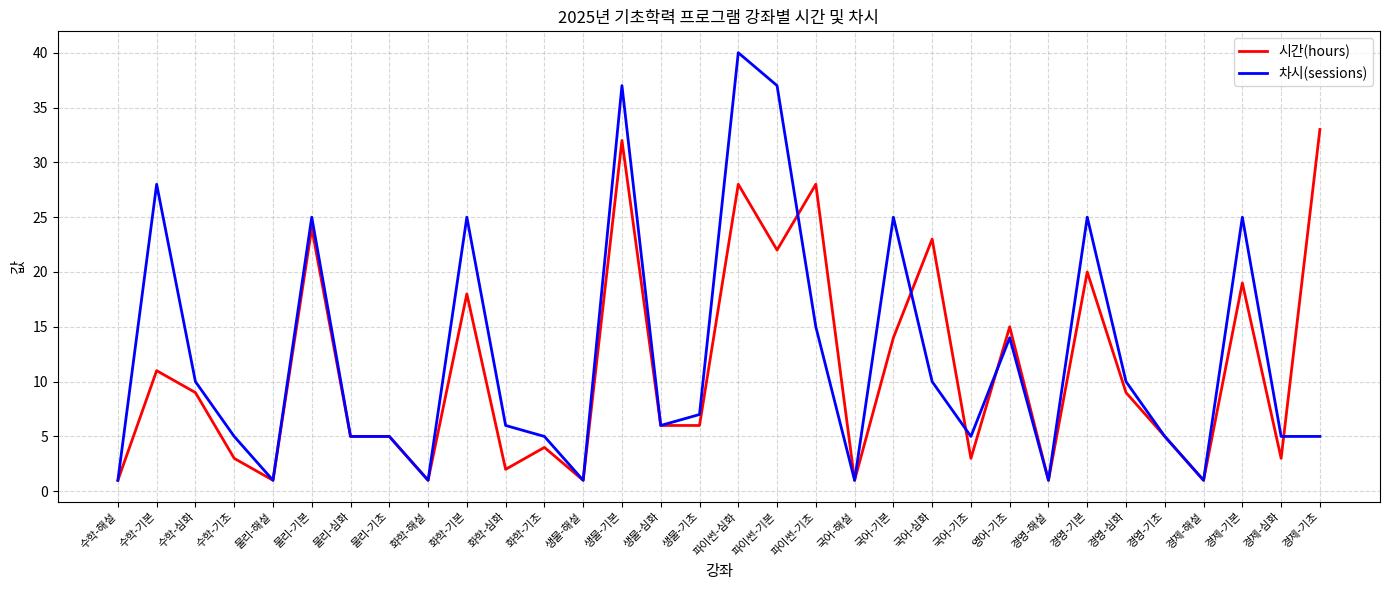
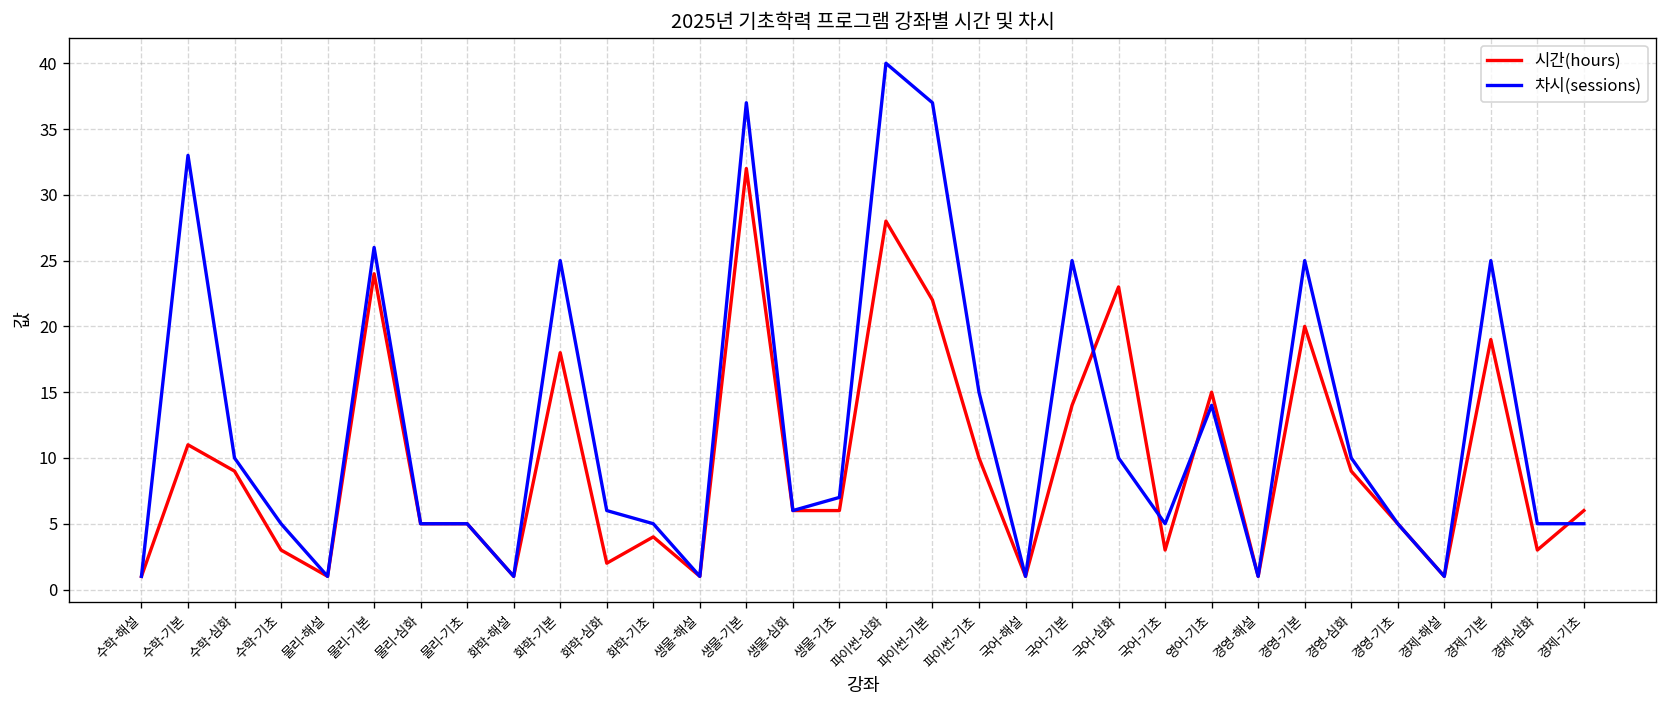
차시(sessions), 수학-기본: 28 -> 33
차시(sessions), 물리-기본: 25 -> 26
시간(hours), 파이썬-기초: 28 -> 10
시간(hours), 경제-기초: 33 -> 6
